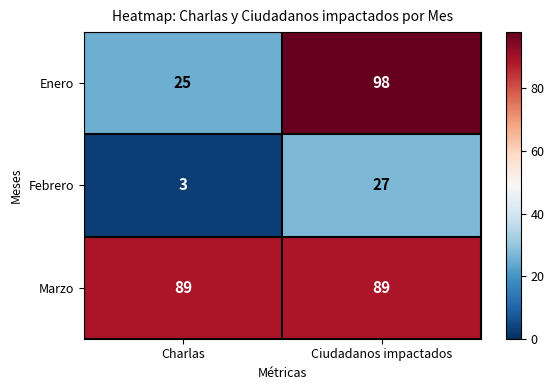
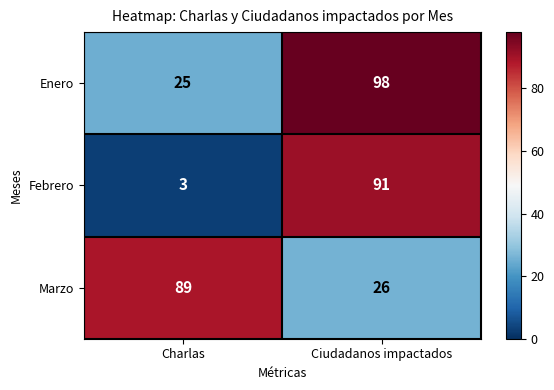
Febrero, Ciudadanos impactados: 27 -> 91
Marzo, Ciudadanos impactados: 89 -> 26
